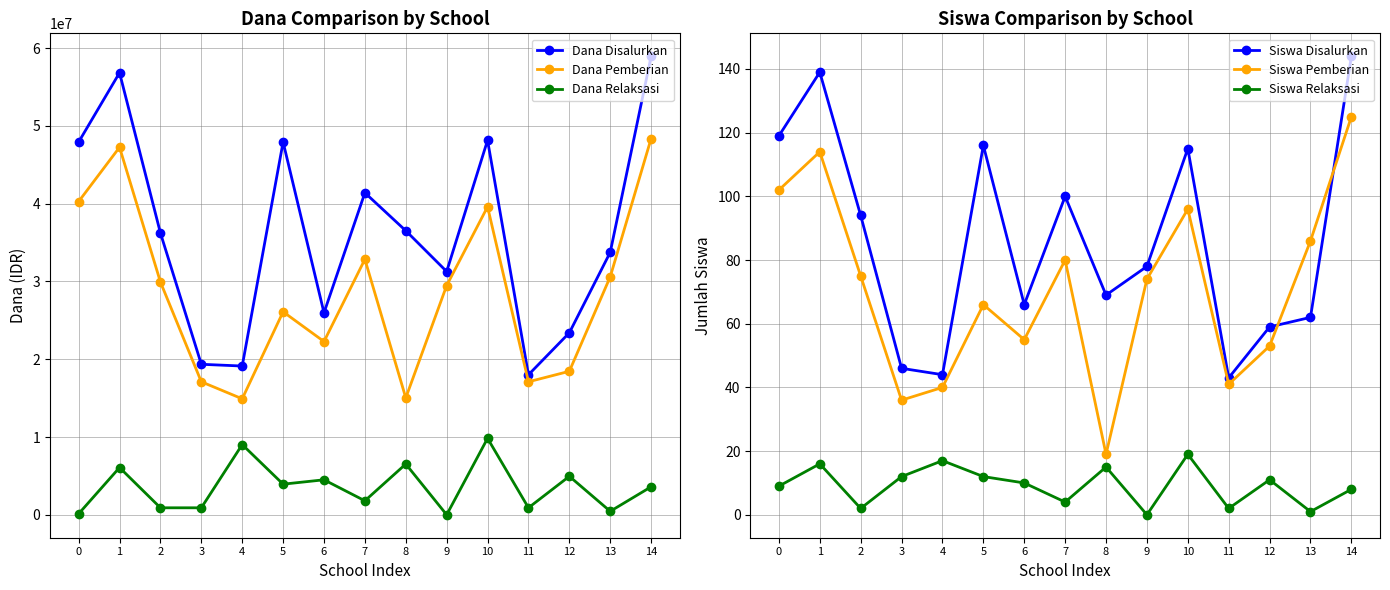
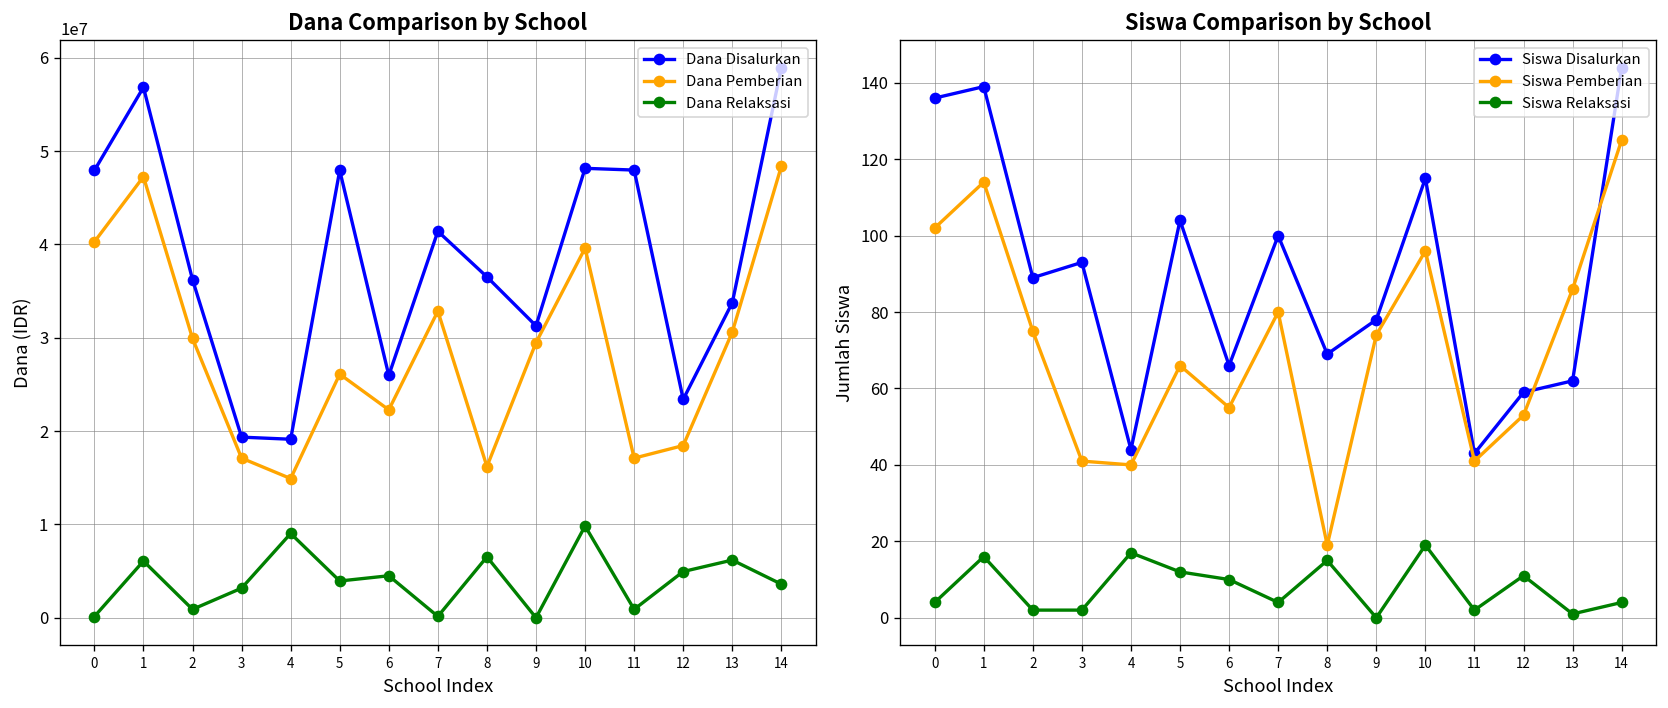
Dana Comparison by School, Dana Relaksasi, 3: 1000000 -> 3000000
Dana Comparison by School, Dana Relaksasi, 7: 2000000 -> 0
Dana Comparison by School, Dana Pemberian, 8: 15000000 -> 16000000
Dana Comparison by School, Dana Disalurkan, 11: 18000000 -> 48000000
Dana Comparison by School, Dana Relaksasi, 13: 0 -> 6000000
Siswa Comparison by School, Siswa Disalurkan, 0: 119 -> 136
Siswa Comparison by School, Siswa Relaksasi, 0: 9 -> 4
Siswa Comparison by School, Siswa Disalurkan, 2: 94 -> 89
Siswa Comparison by School, Siswa Disalurkan, 3: 46 -> 93
Siswa Comparison by School, Siswa Pemberian, 3: 36 -> 41
Siswa Comparison by School, Siswa Relaksasi, 3: 12 -> 2
Siswa Comparison by School, Siswa Disalurkan, 5: 116 -> 104
Siswa Comparison by School, Siswa Relaksasi, 14: 8 -> 4
